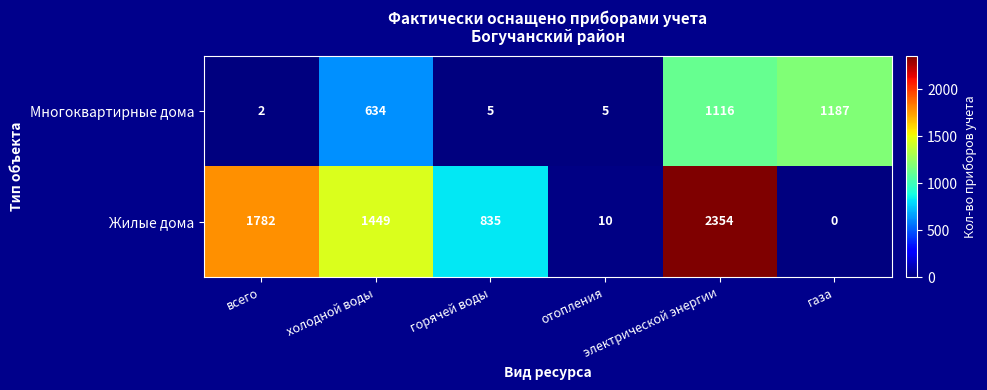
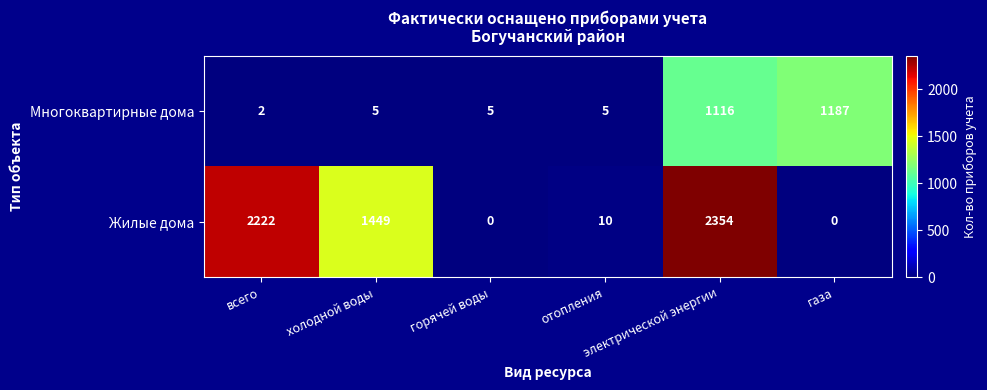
Многоквартирные дома, холодной воды: 634 -> 5
Жилые дома, всего: 1782 -> 2222
Жилые дома, горячей воды: 835 -> 0
